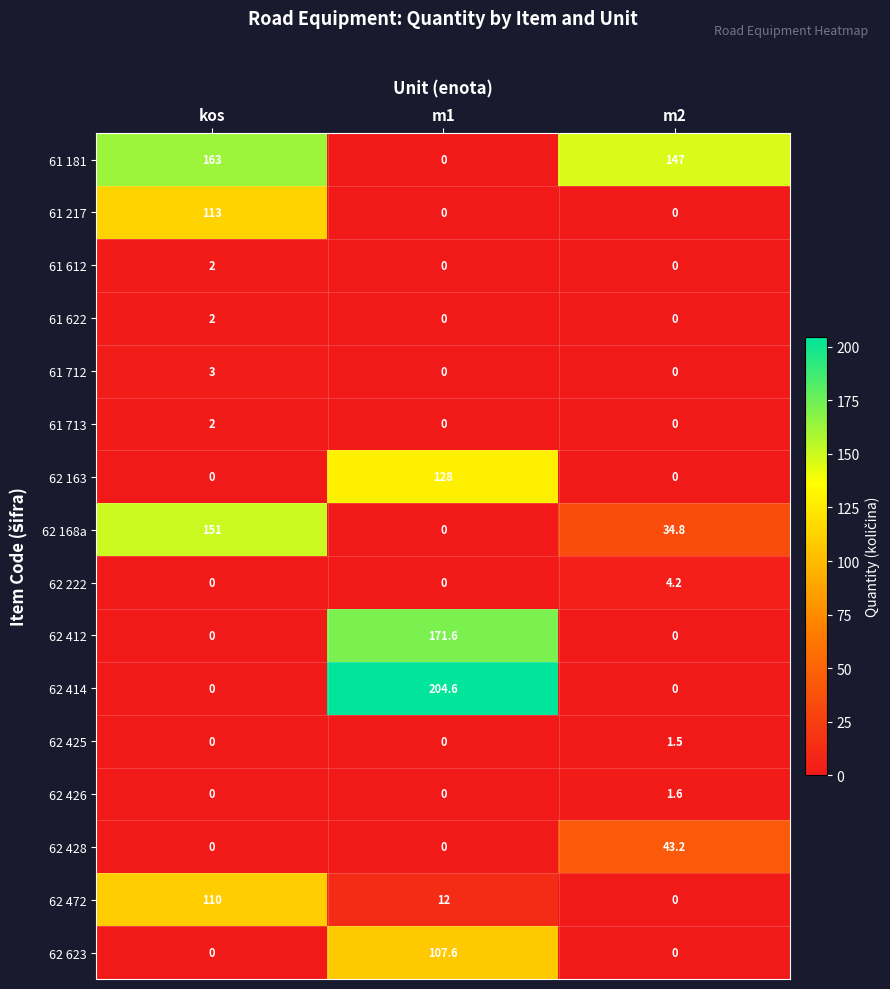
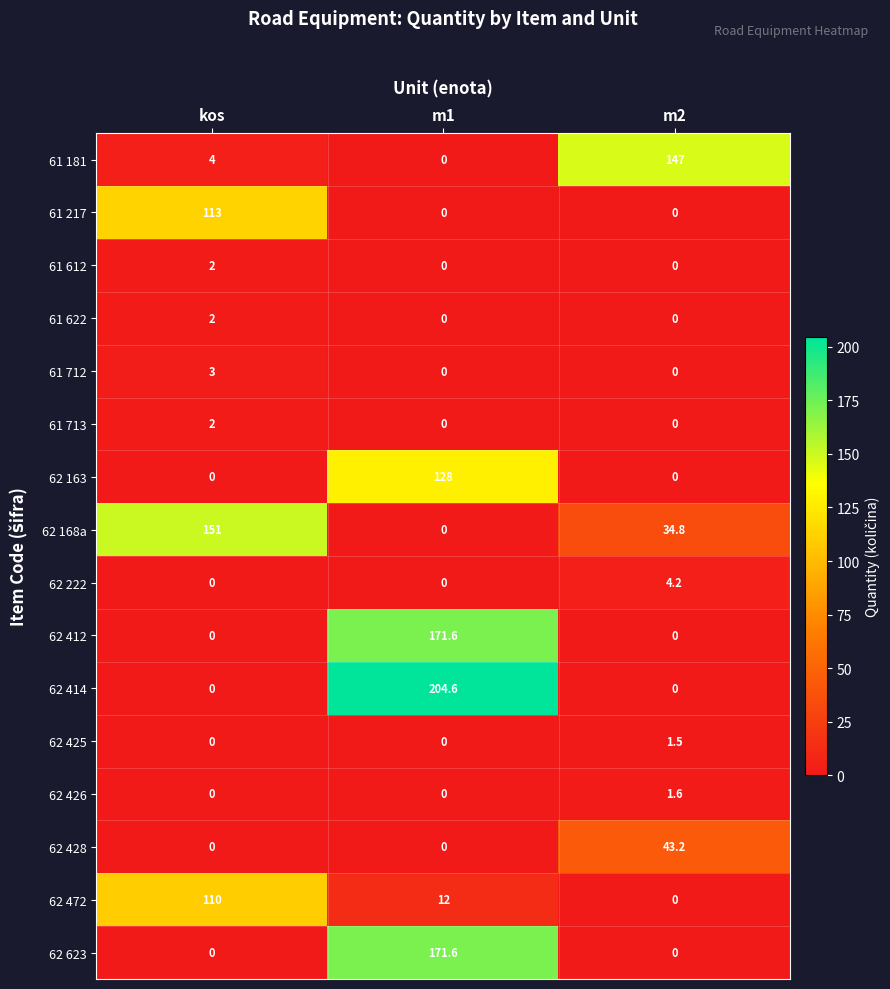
61 181, kos: 163 -> 4
62 623, m1: 107.6 -> 171.6
